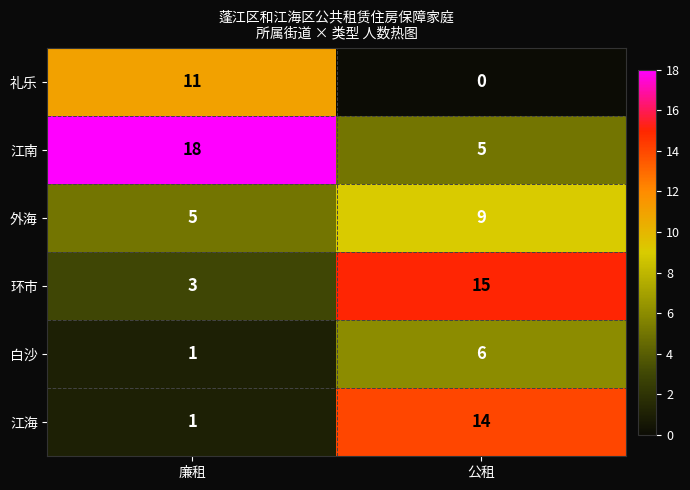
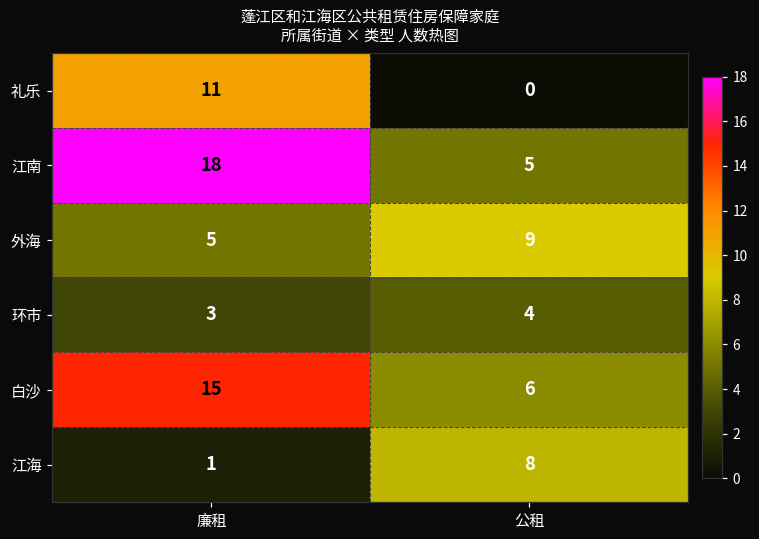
环市, 公租: 15 -> 4
白沙, 廉租: 1 -> 15
江海, 公租: 14 -> 8
